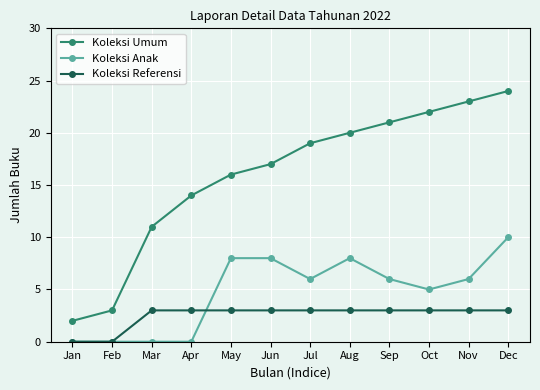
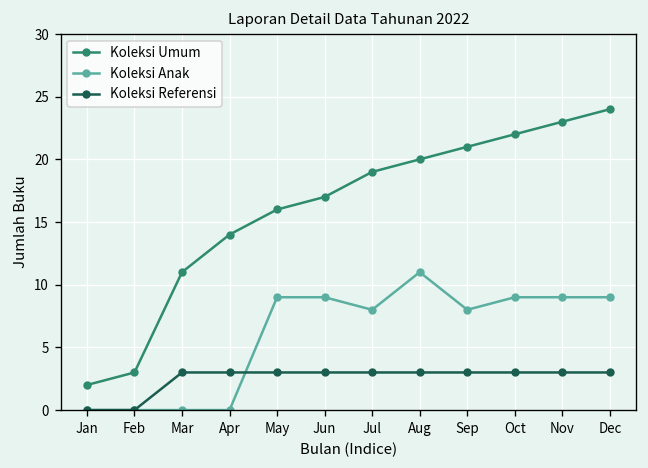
Koleksi Anak, May: 8 -> 9
Koleksi Anak, Jun: 8 -> 9
Koleksi Anak, Jul: 6 -> 8
Koleksi Anak, Aug: 8 -> 11
Koleksi Anak, Sep: 6 -> 8
Koleksi Anak, Oct: 5 -> 9
Koleksi Anak, Nov: 6 -> 9
Koleksi Anak, Dec: 10 -> 9
